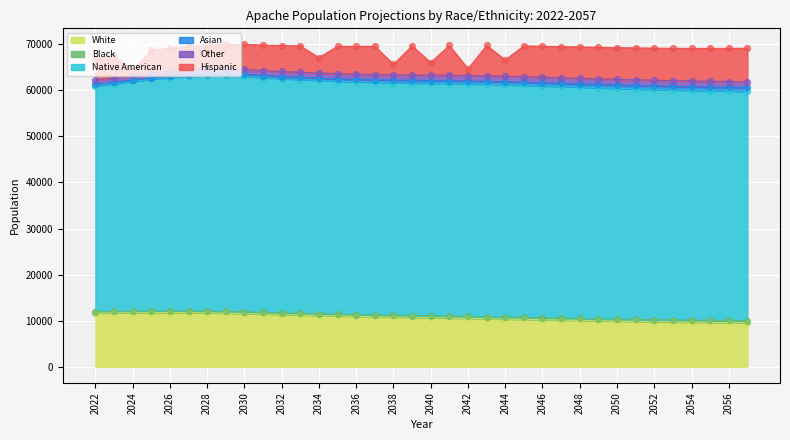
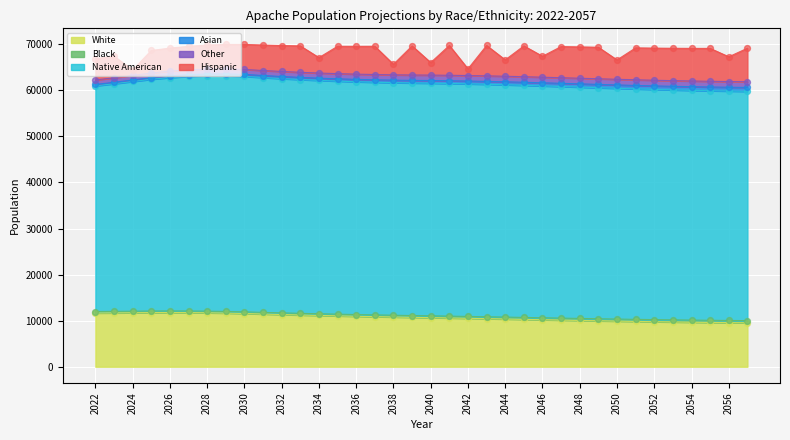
Hispanic, 2046: 7000 -> 5000
Hispanic, 2050: 7000 -> 4000
Hispanic, 2056: 7000 -> 5000
